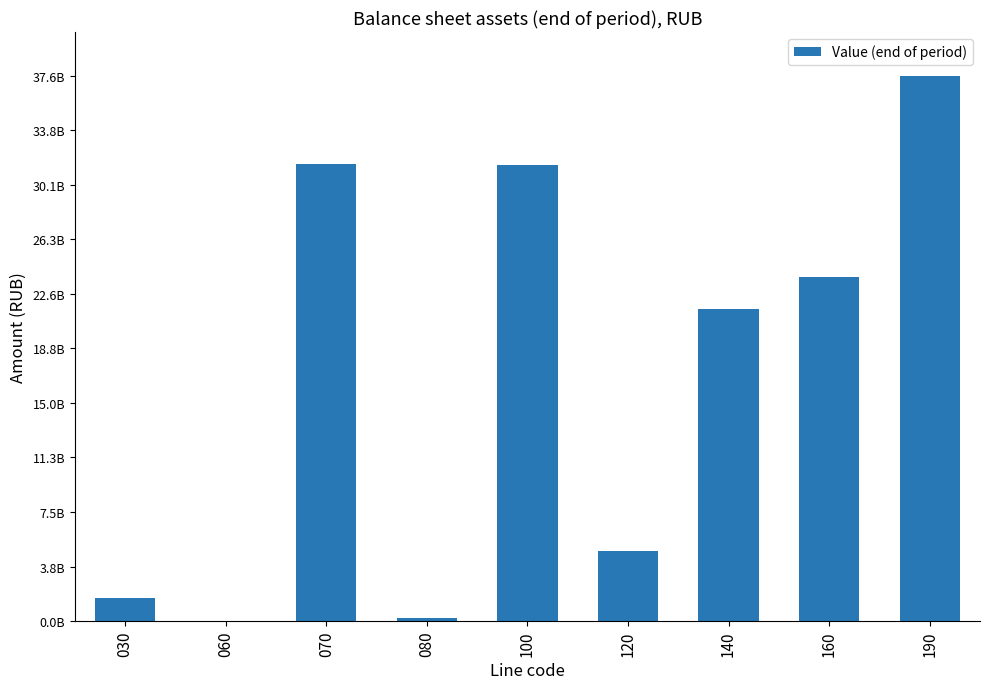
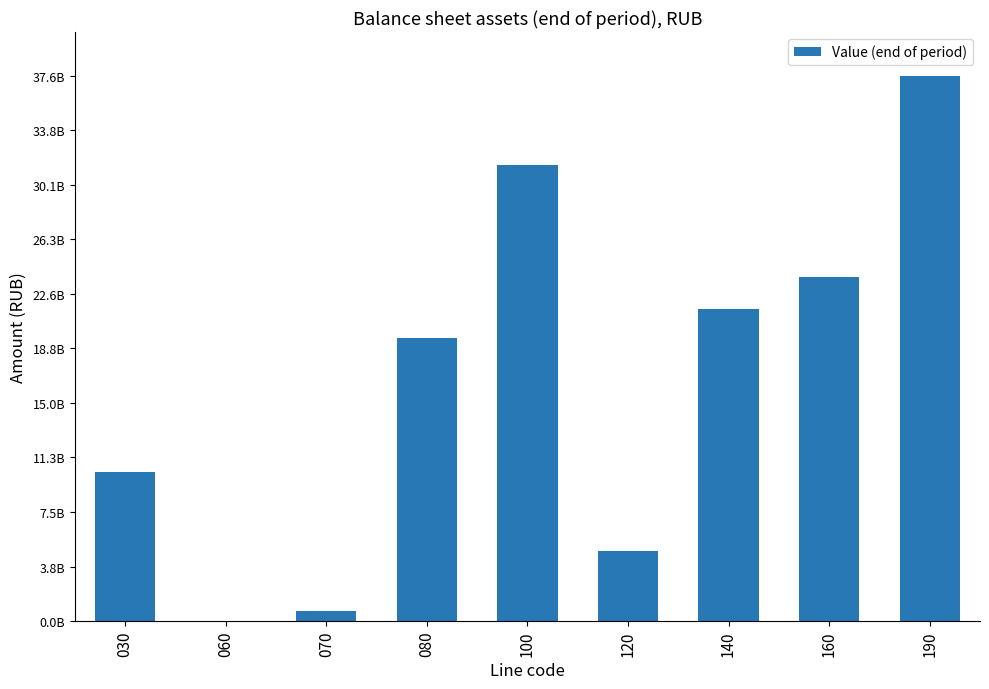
030: 1600000000 -> 10200000000
070: 31500000000 -> 700000000
080: 200000000 -> 19500000000
